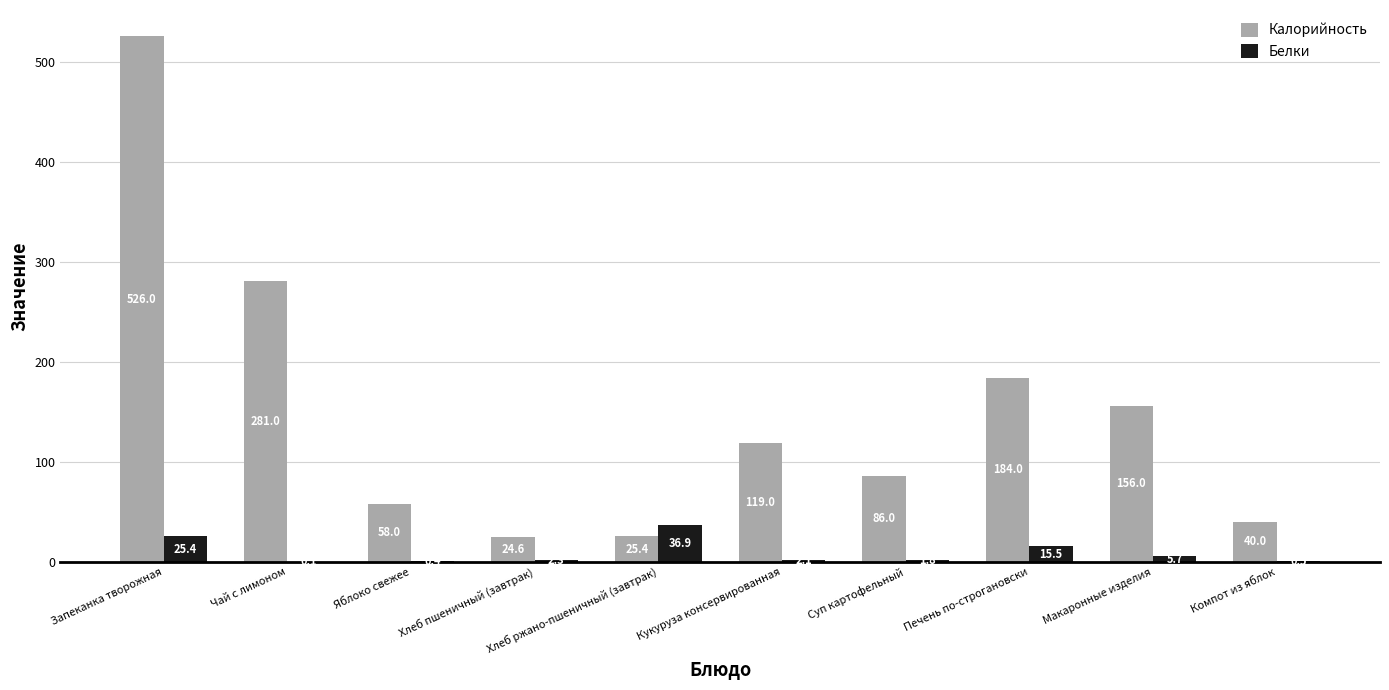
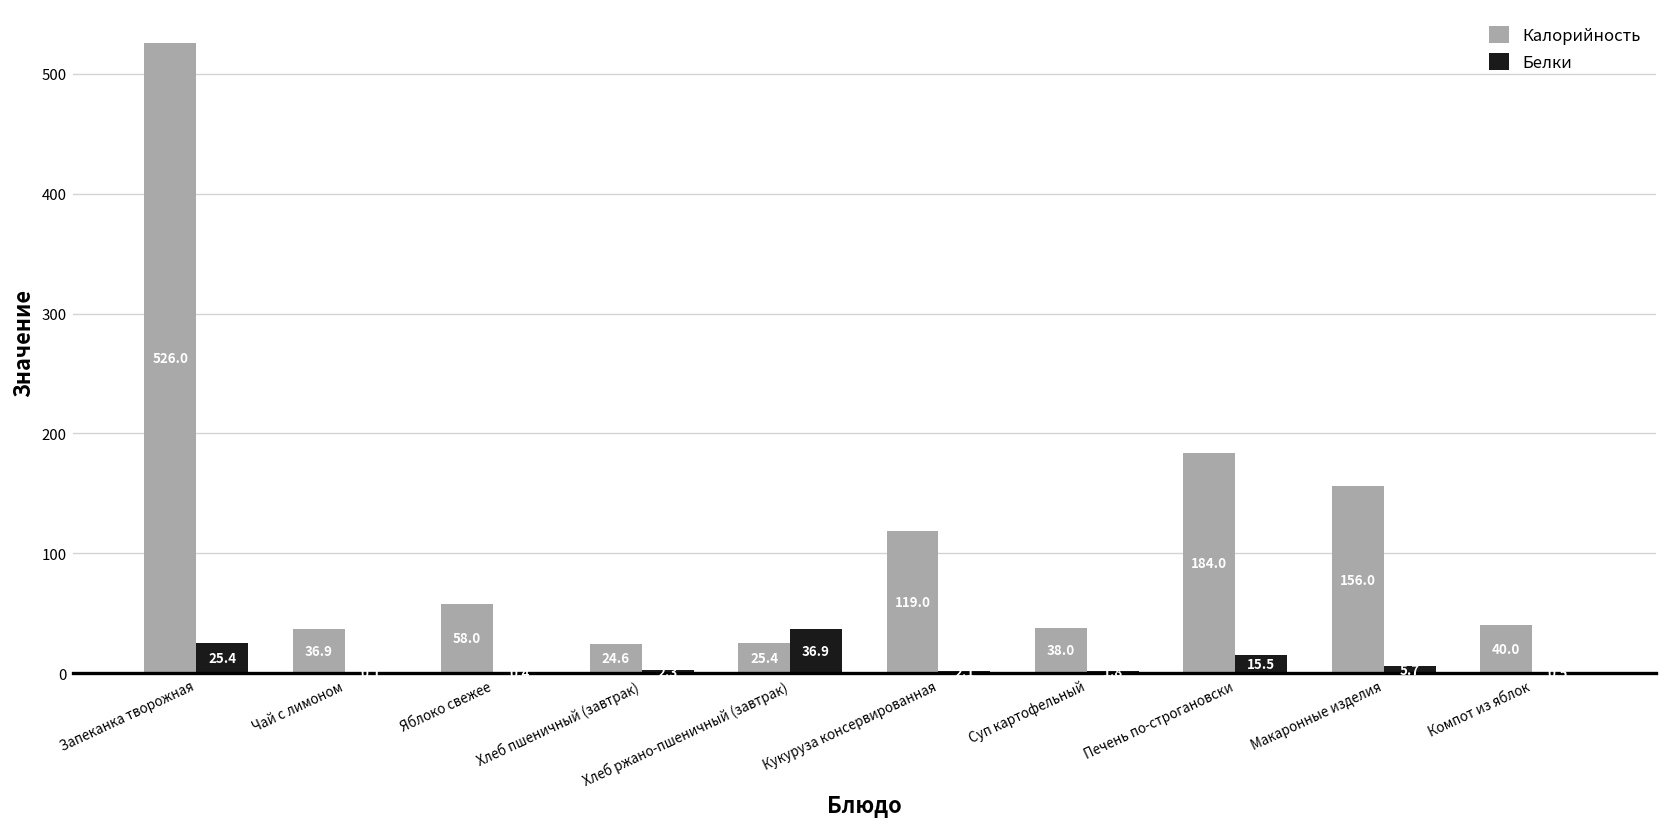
Калорийность, Чай с лимоном: 281.0 -> 36.9
Калорийность, Суп картофельный: 86.0 -> 38.0
